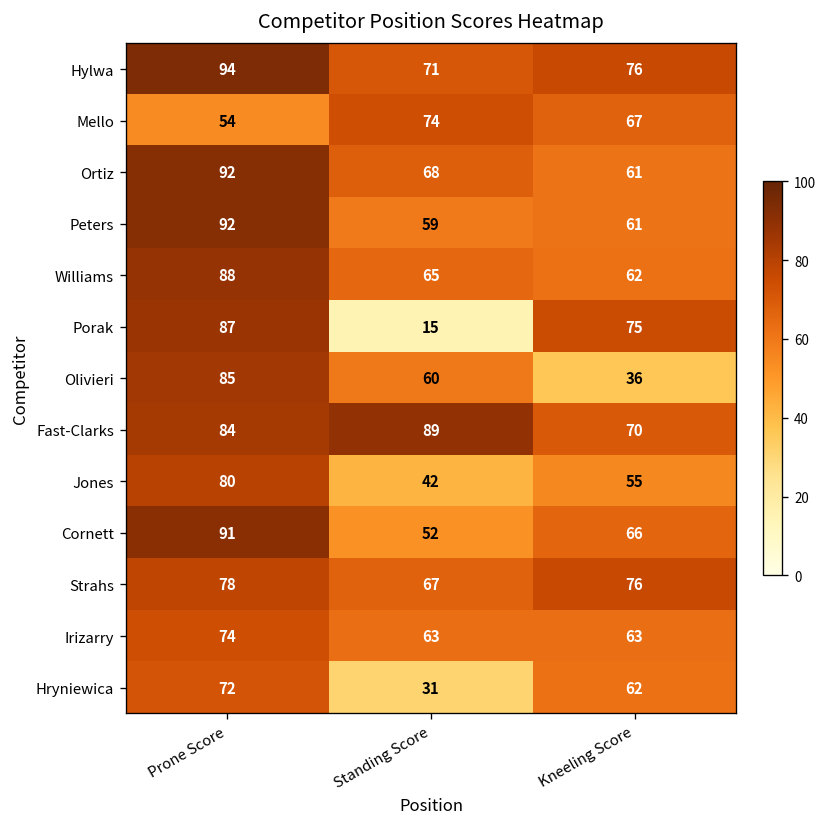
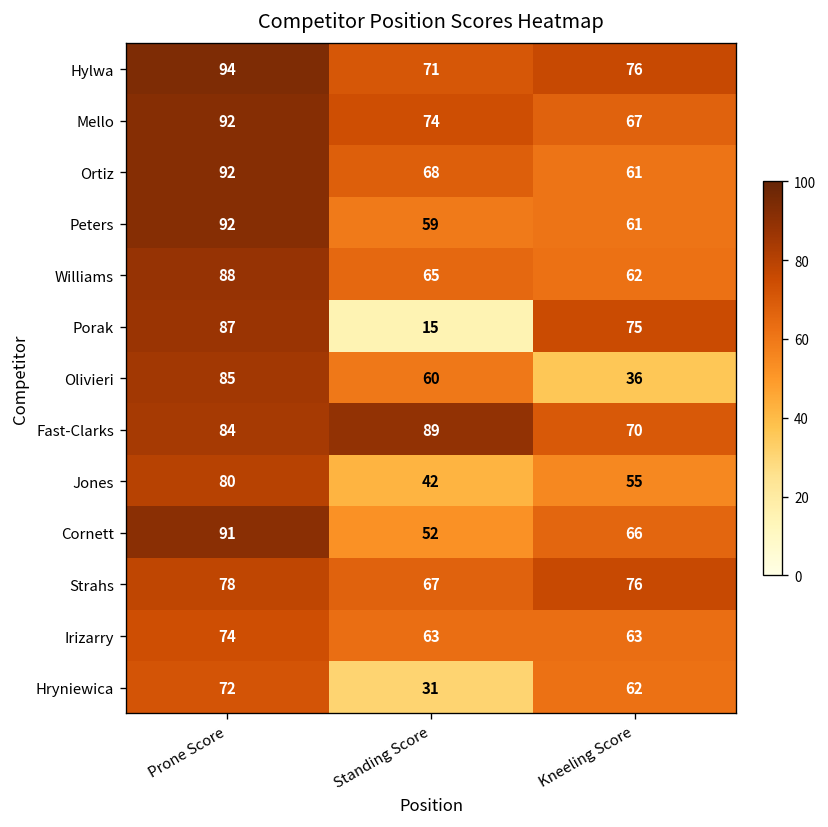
Mello, Prone Score: 54 -> 92
